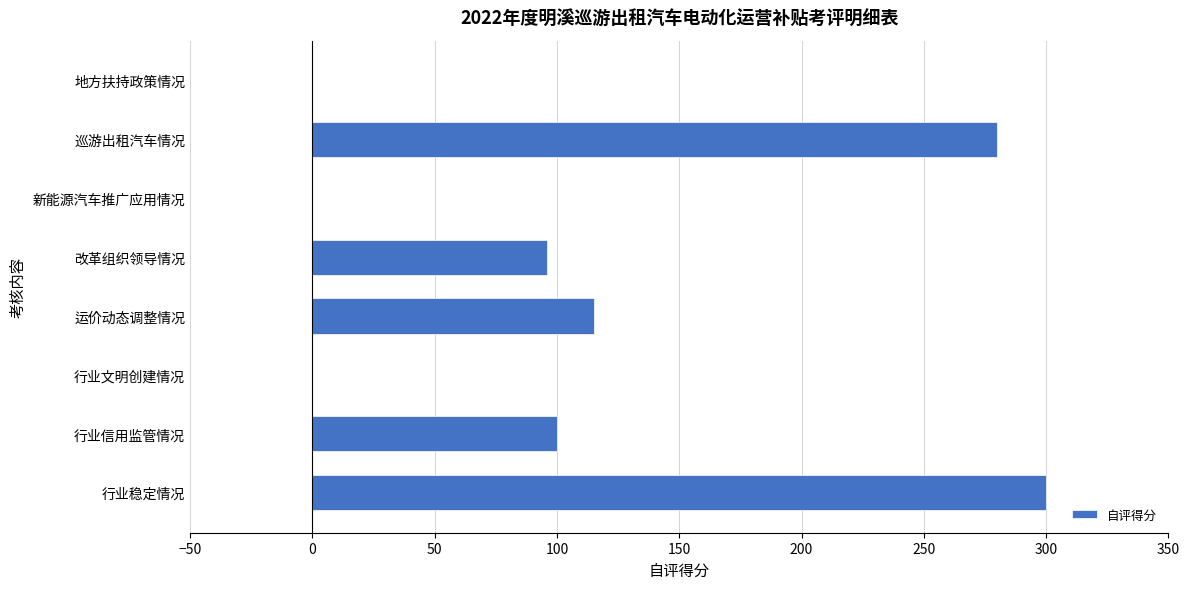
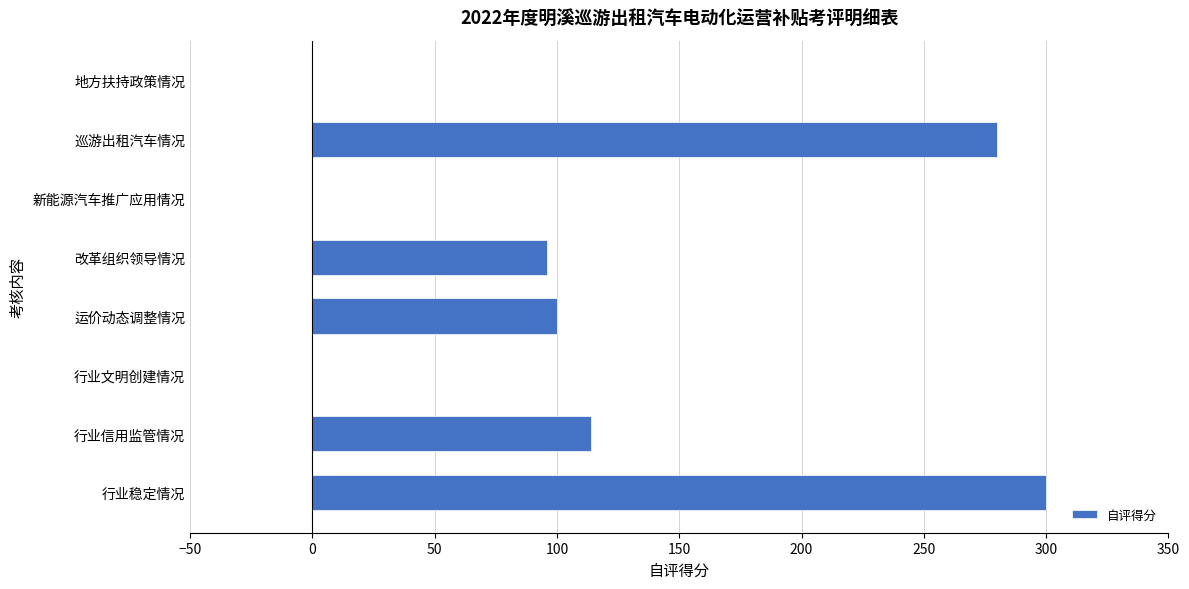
运价动态调整情况: 115 -> 100
行业信用监管情况: 100 -> 114
